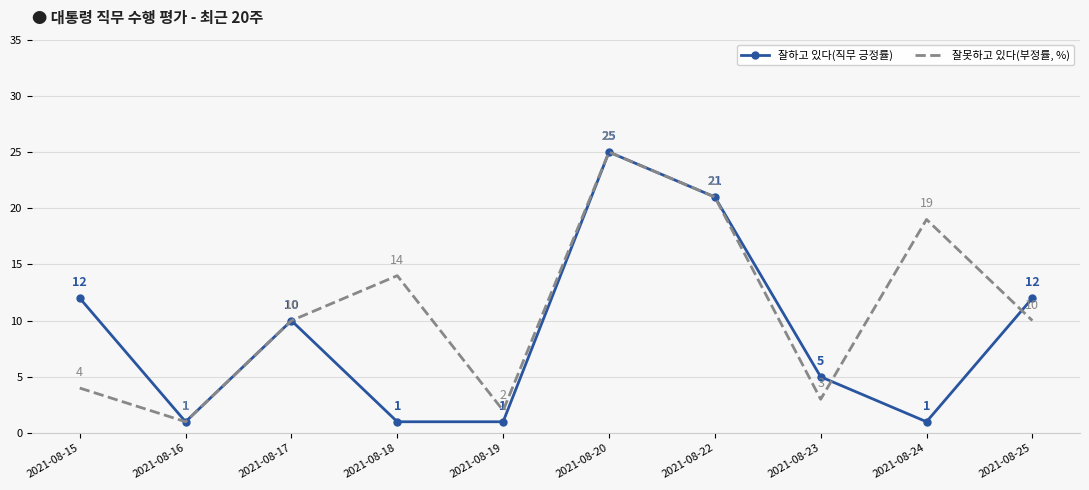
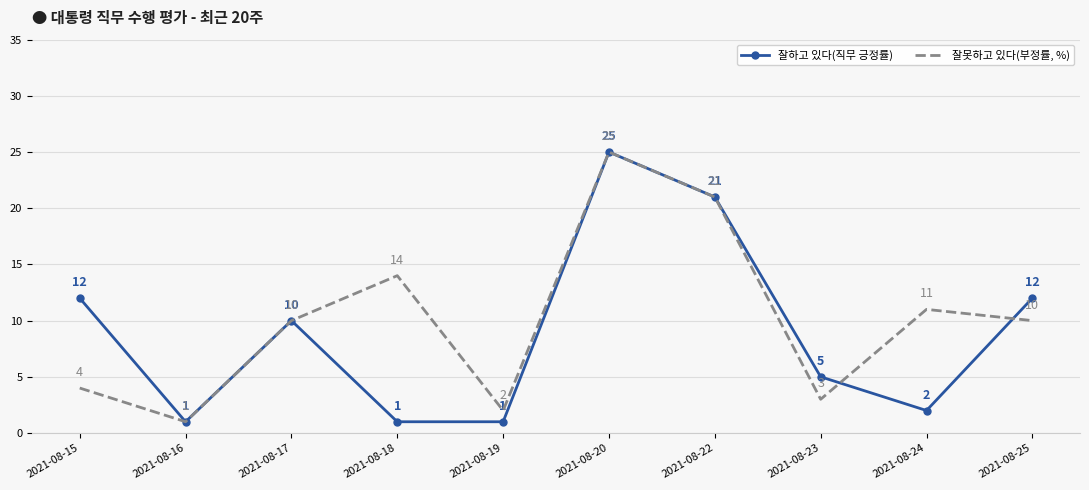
잘하고 있다(직무 긍정률), 2021-08-24: 1 -> 2
잘못하고 있다(부정률, %), 2021-08-24: 19 -> 11
